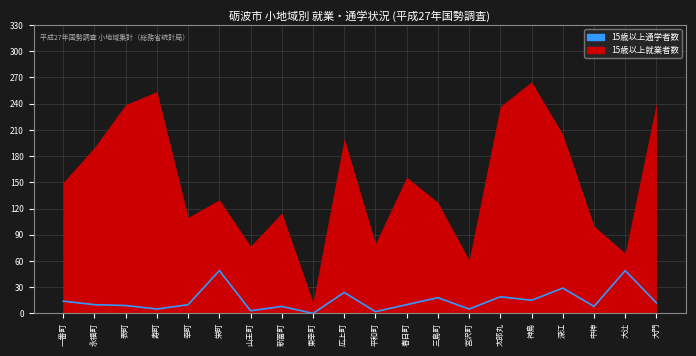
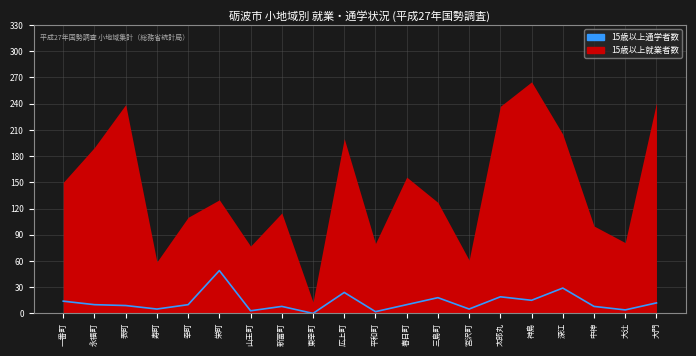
15歳以上就業者数, 寿町: 250 -> 60
15歳以上通学者数, 大辻: 50 -> 0
15歳以上就業者数, 大辻: 70 -> 80
